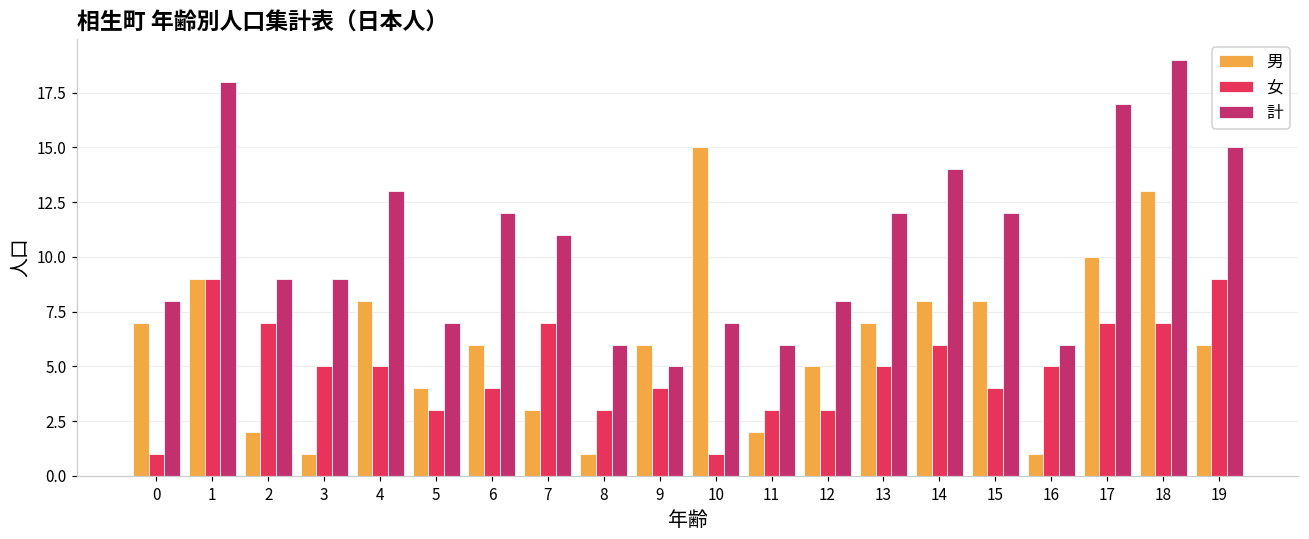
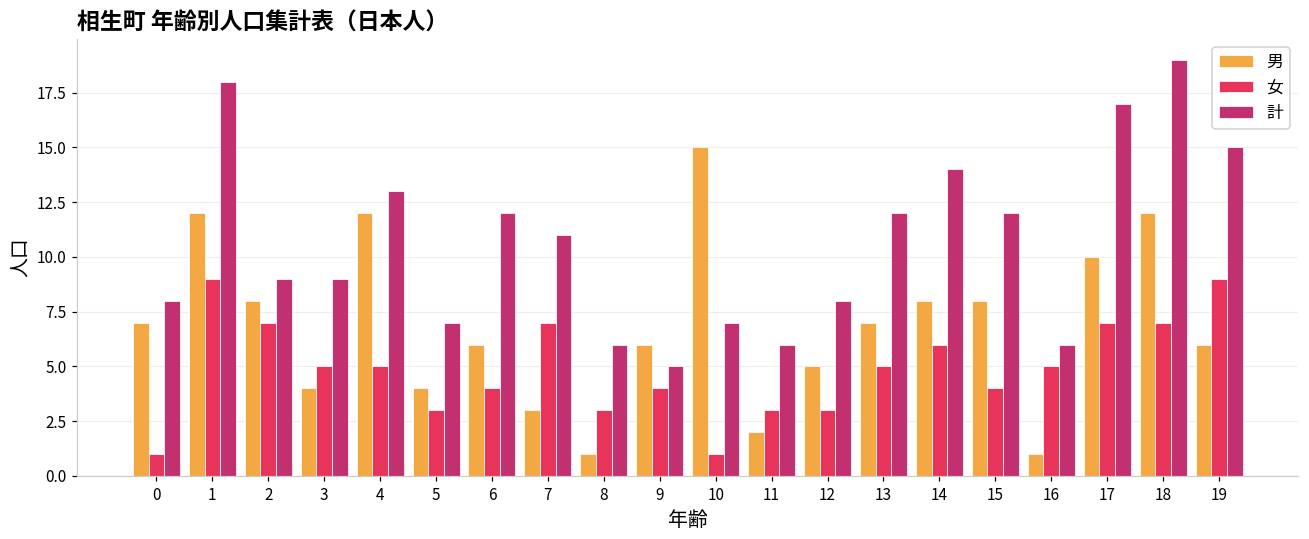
男, 1: 9 -> 12
男, 2: 2 -> 8
男, 3: 1 -> 4
男, 4: 8 -> 12
男, 18: 13 -> 12
